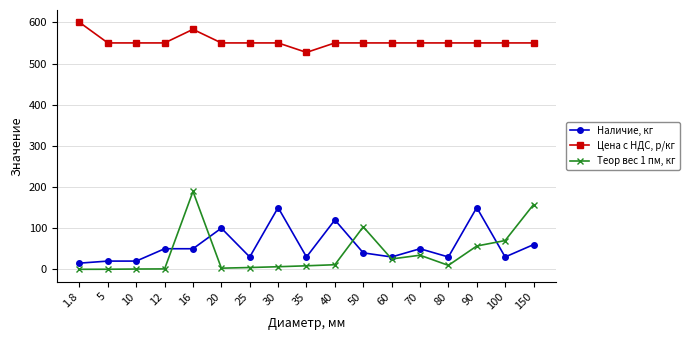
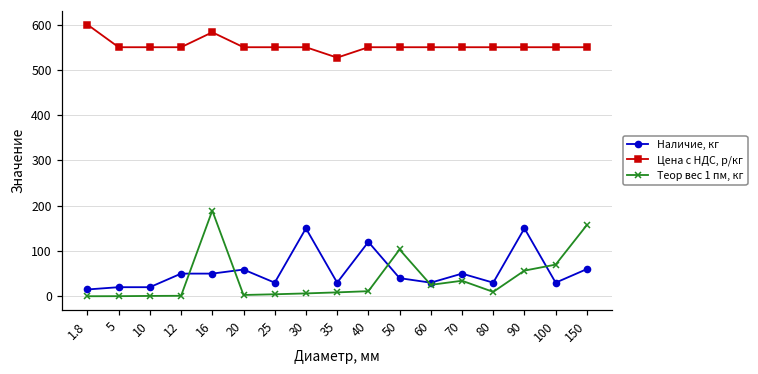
Наличие, кг, 20: 100 -> 60
